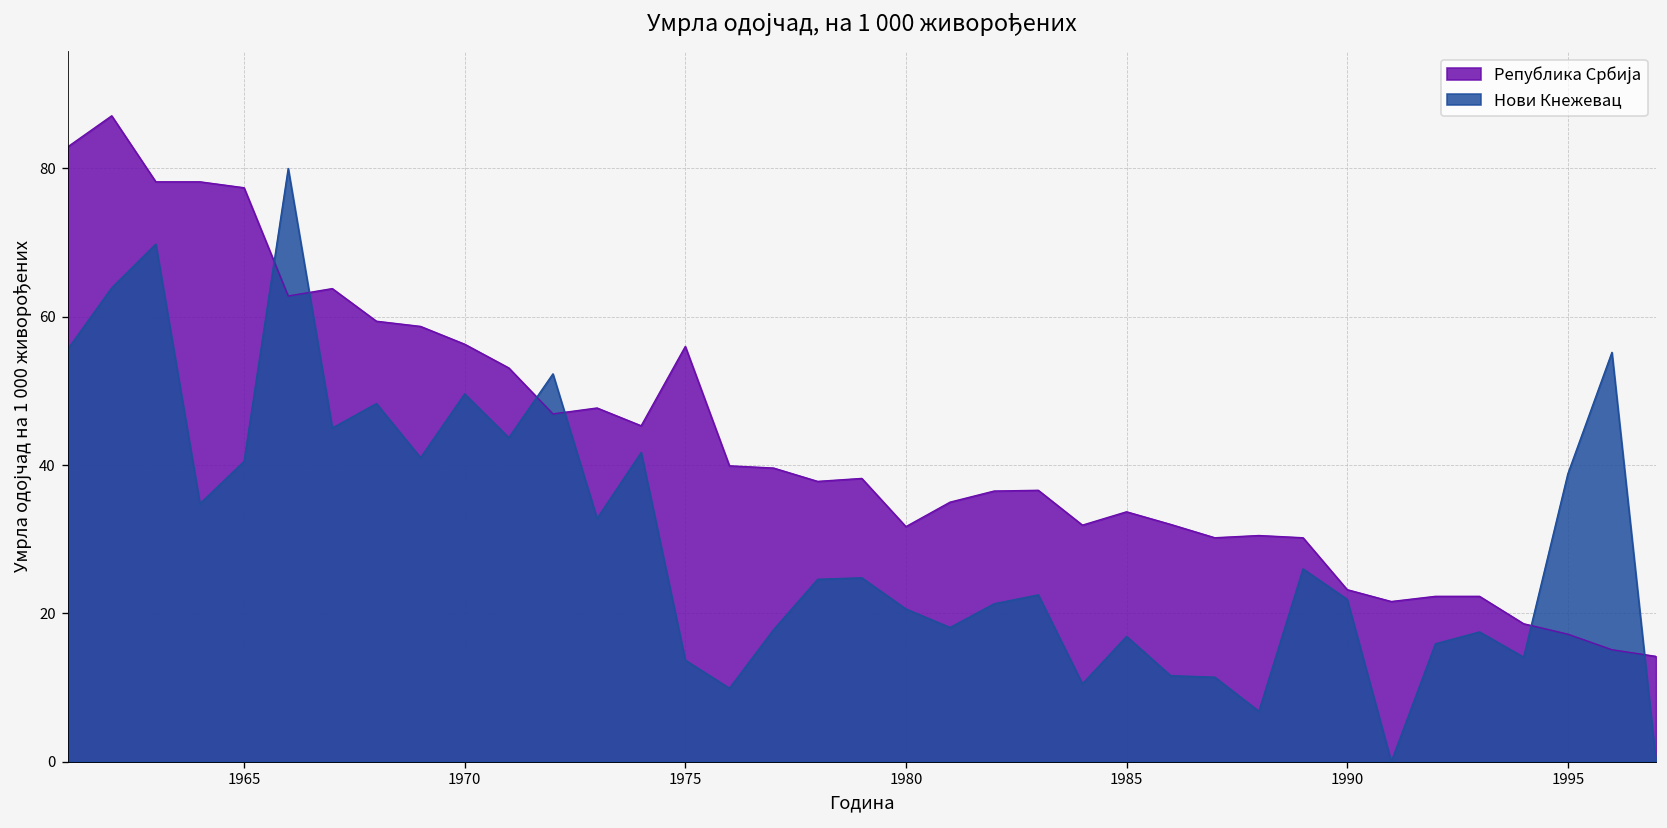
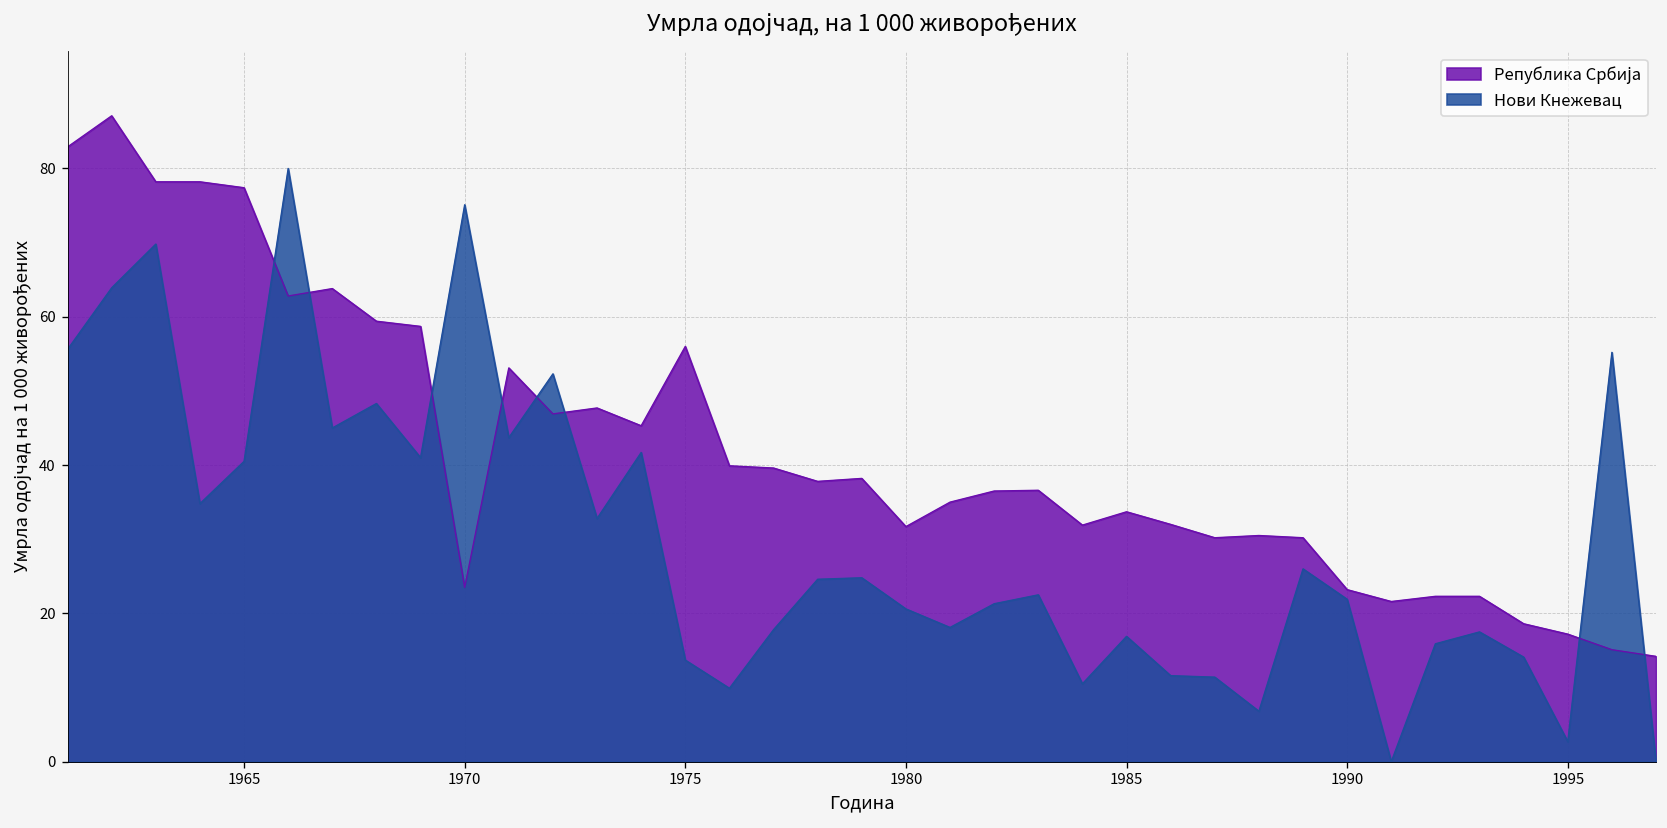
Република Србија, 1970: 56 -> 24
Нови Кнежевац, 1970: 50 -> 75
Нови Кнежевац, 1995: 39 -> 3
